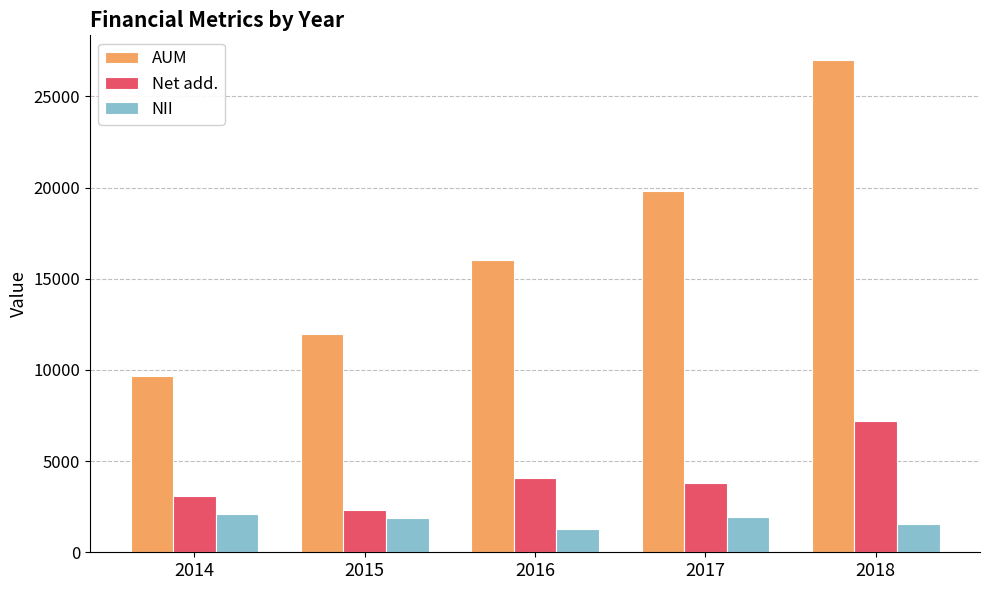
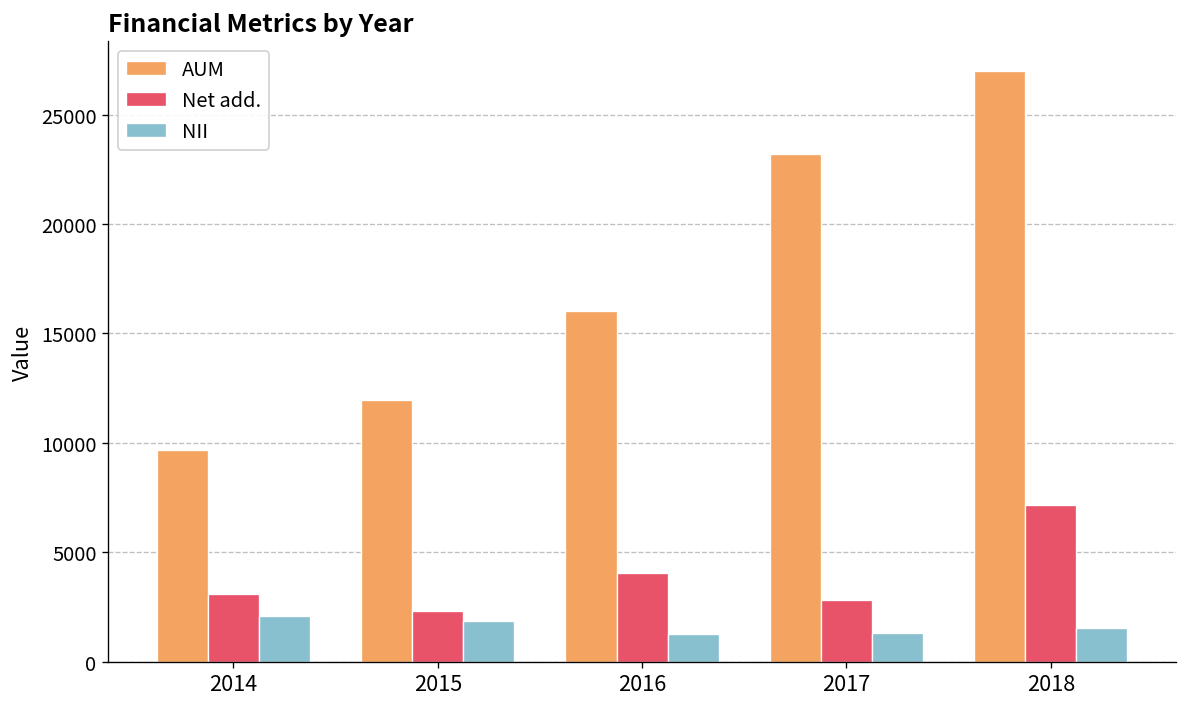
AUM, 2017: 19800 -> 23200
Net add., 2017: 3800 -> 2800
NII, 2017: 1900 -> 1300
